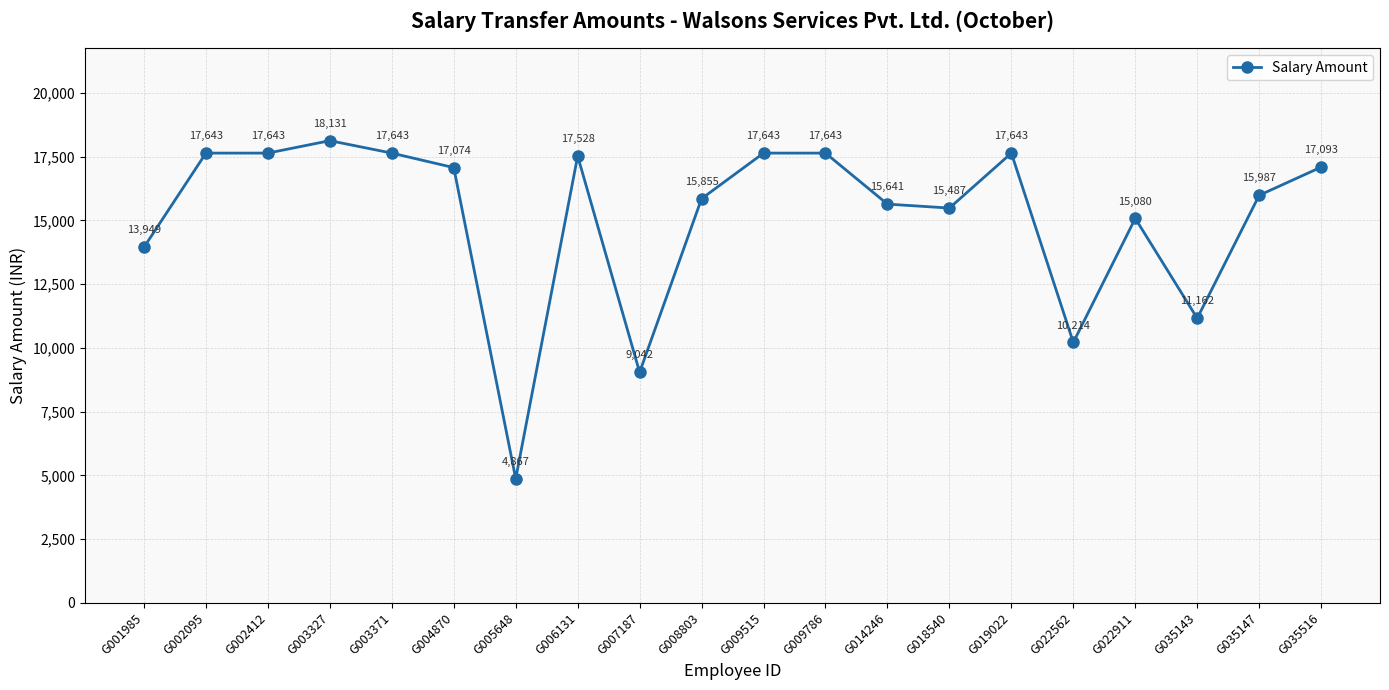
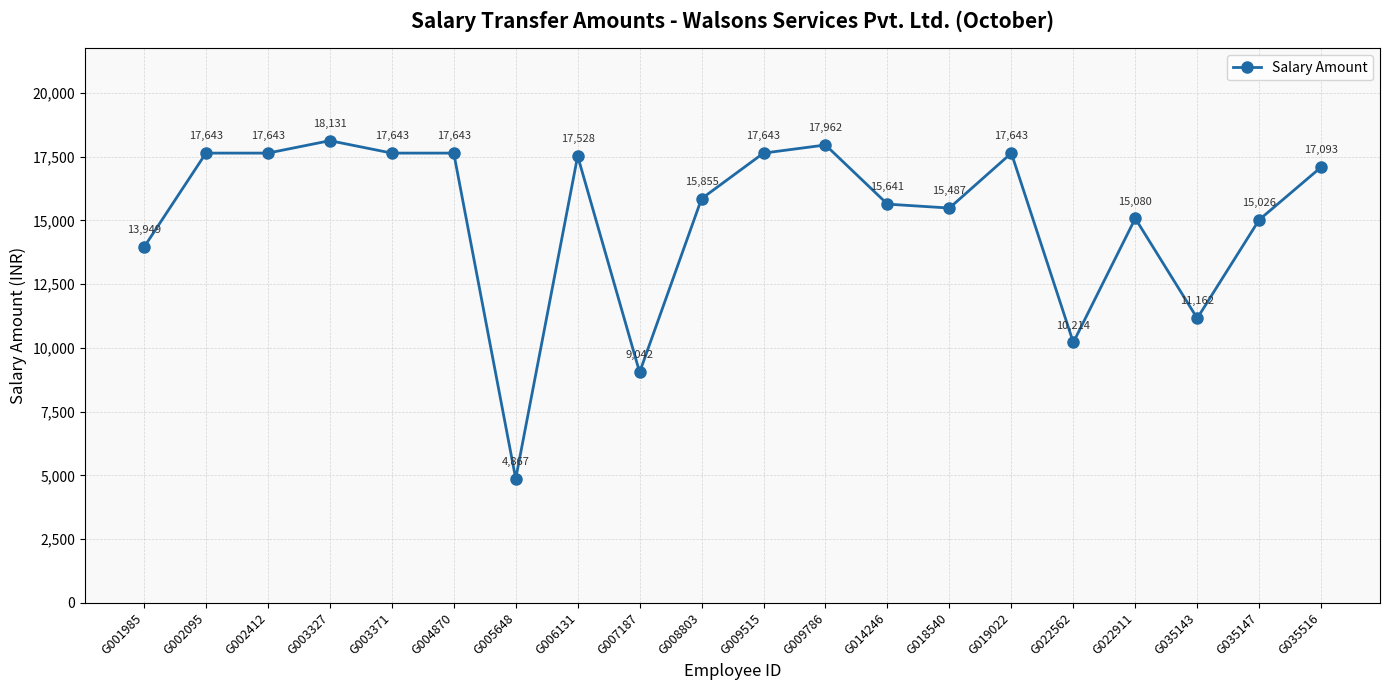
G004870: 17,074 -> 17,643
G009786: 17,643 -> 17,962
G035147: 15,987 -> 15,026
